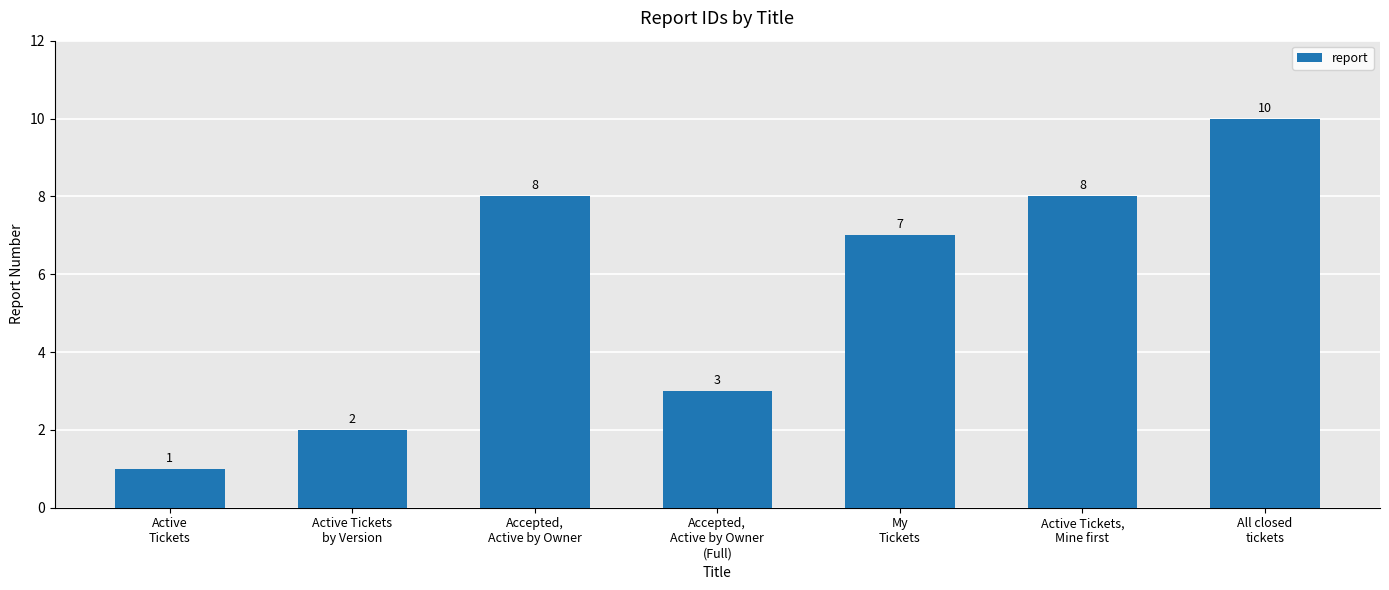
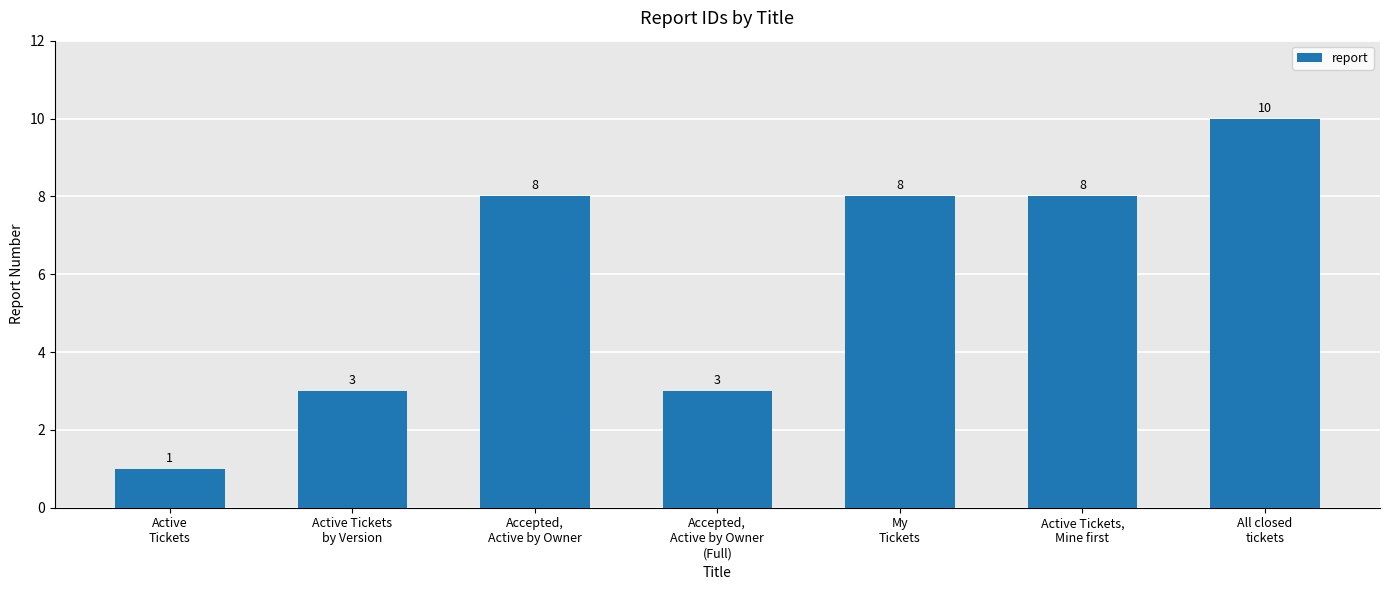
Active Tickets by Version: 2 -> 3
My Tickets: 7 -> 8
